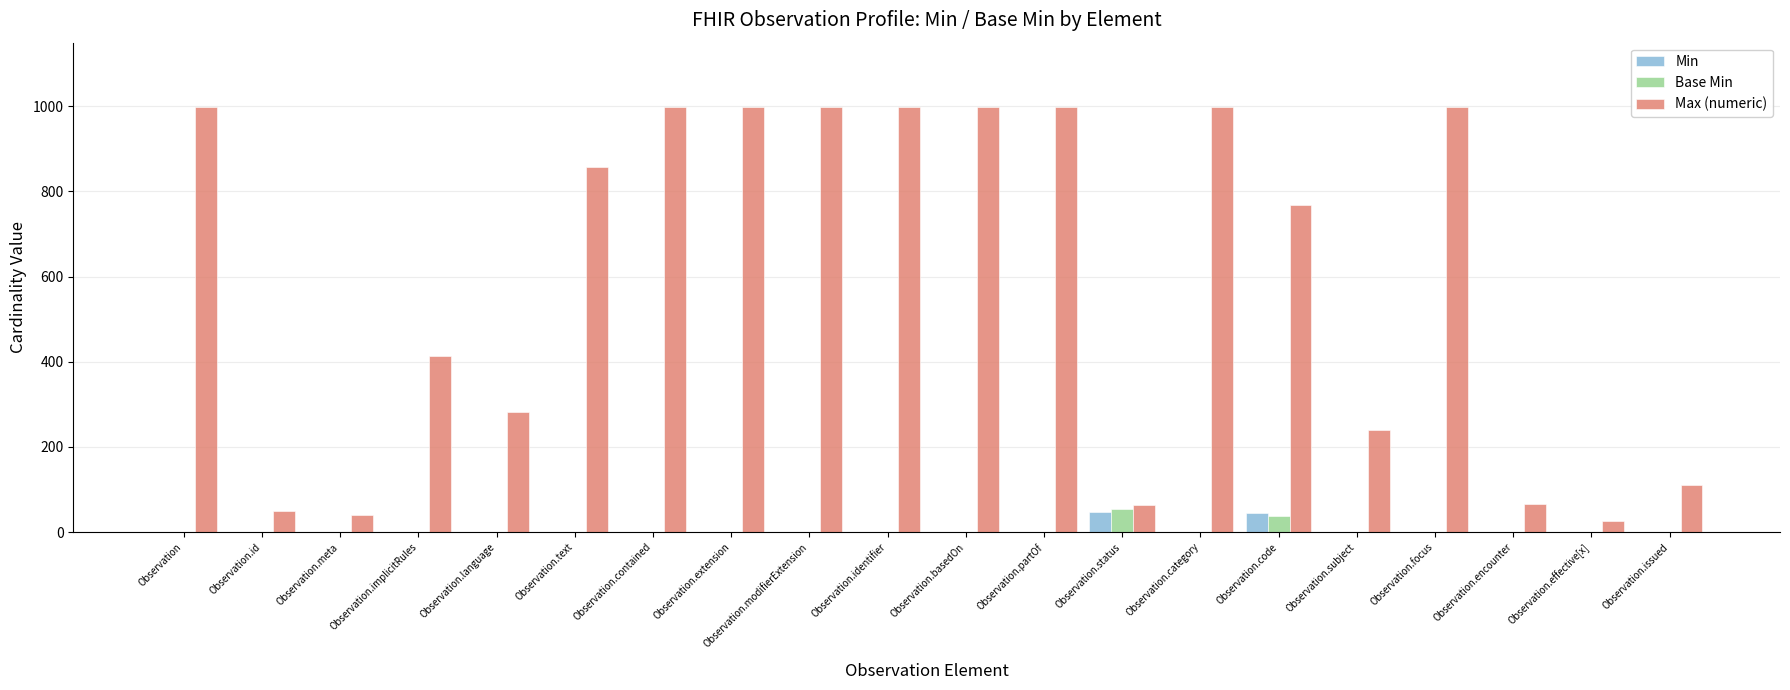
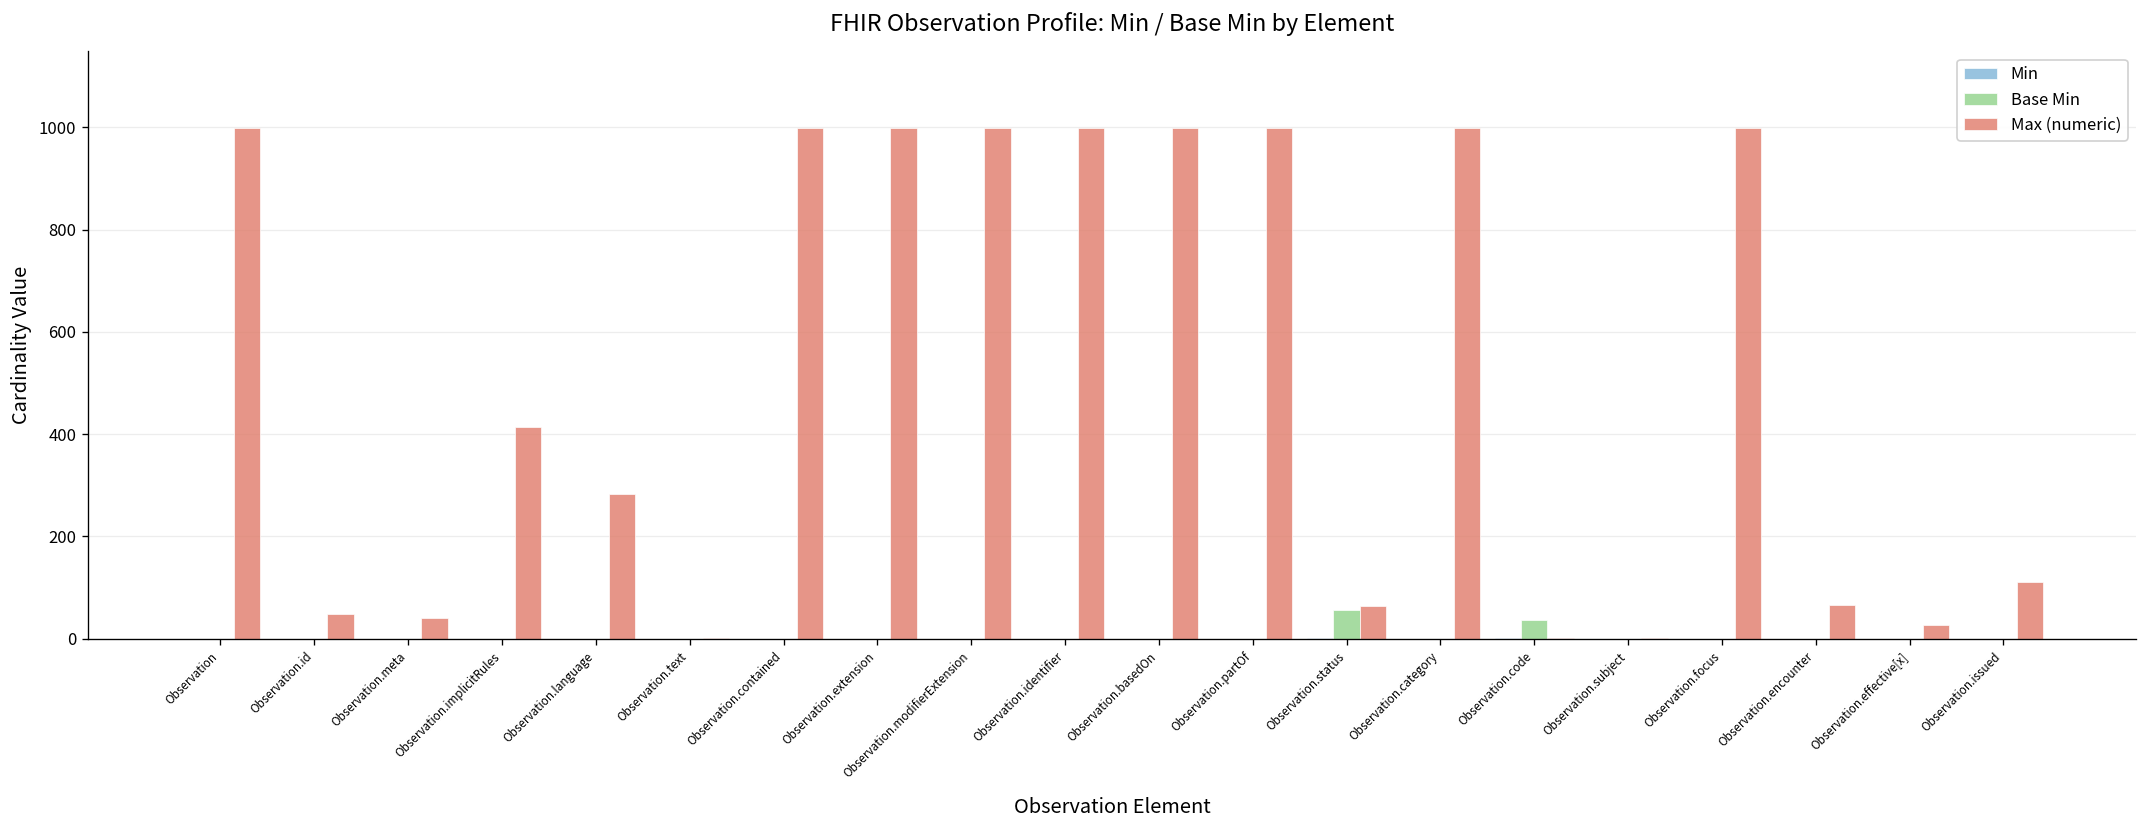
Max (numeric), Observation.text: 860 -> 0
Min, Observation.status: 50 -> 0
Min, Observation.code: 40 -> 0
Max (numeric), Observation.code: 770 -> 0
Max (numeric), Observation.subject: 240 -> 0
